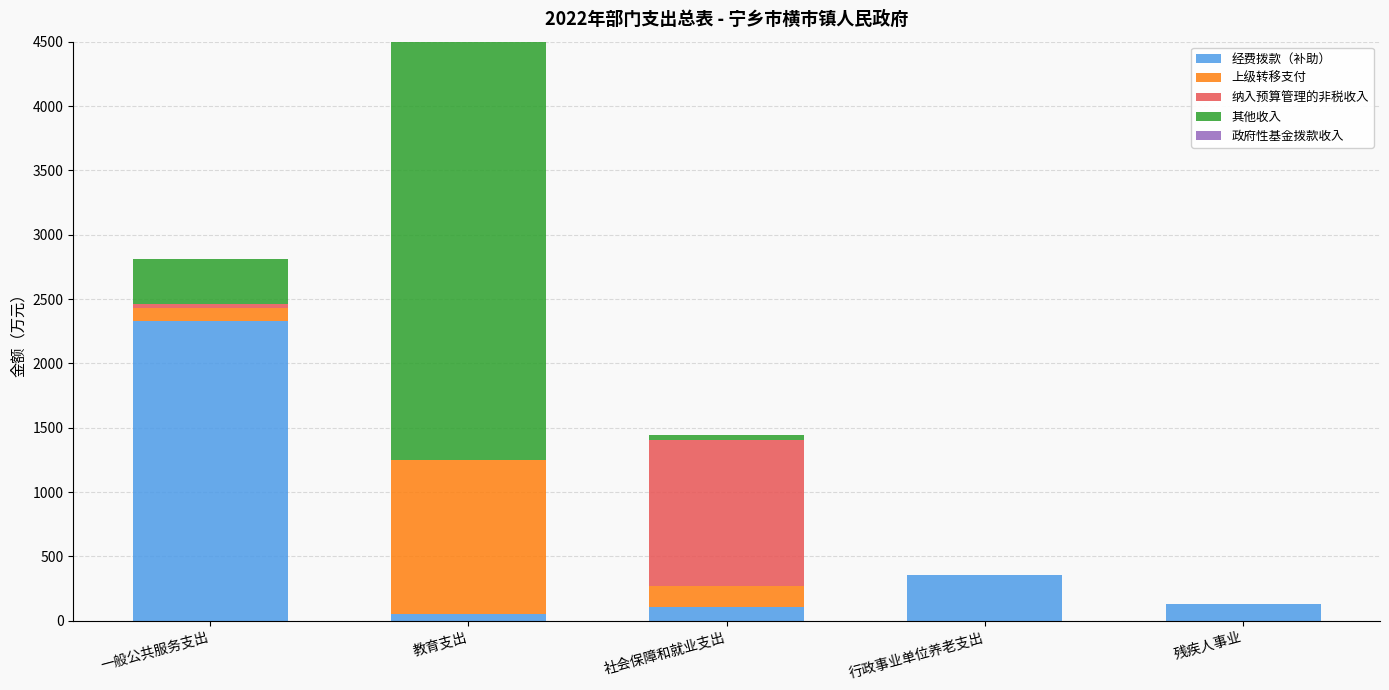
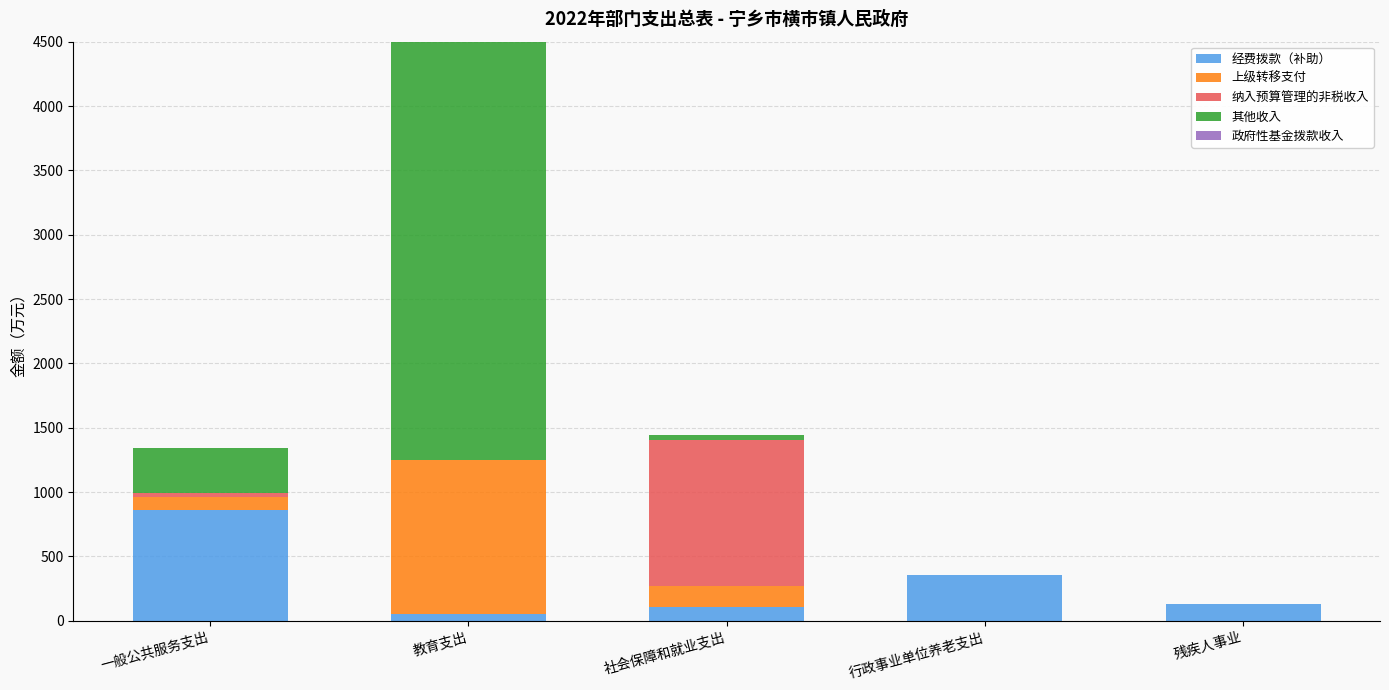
经费拨款（补助）, 一般公共服务支出: 2330 -> 870
